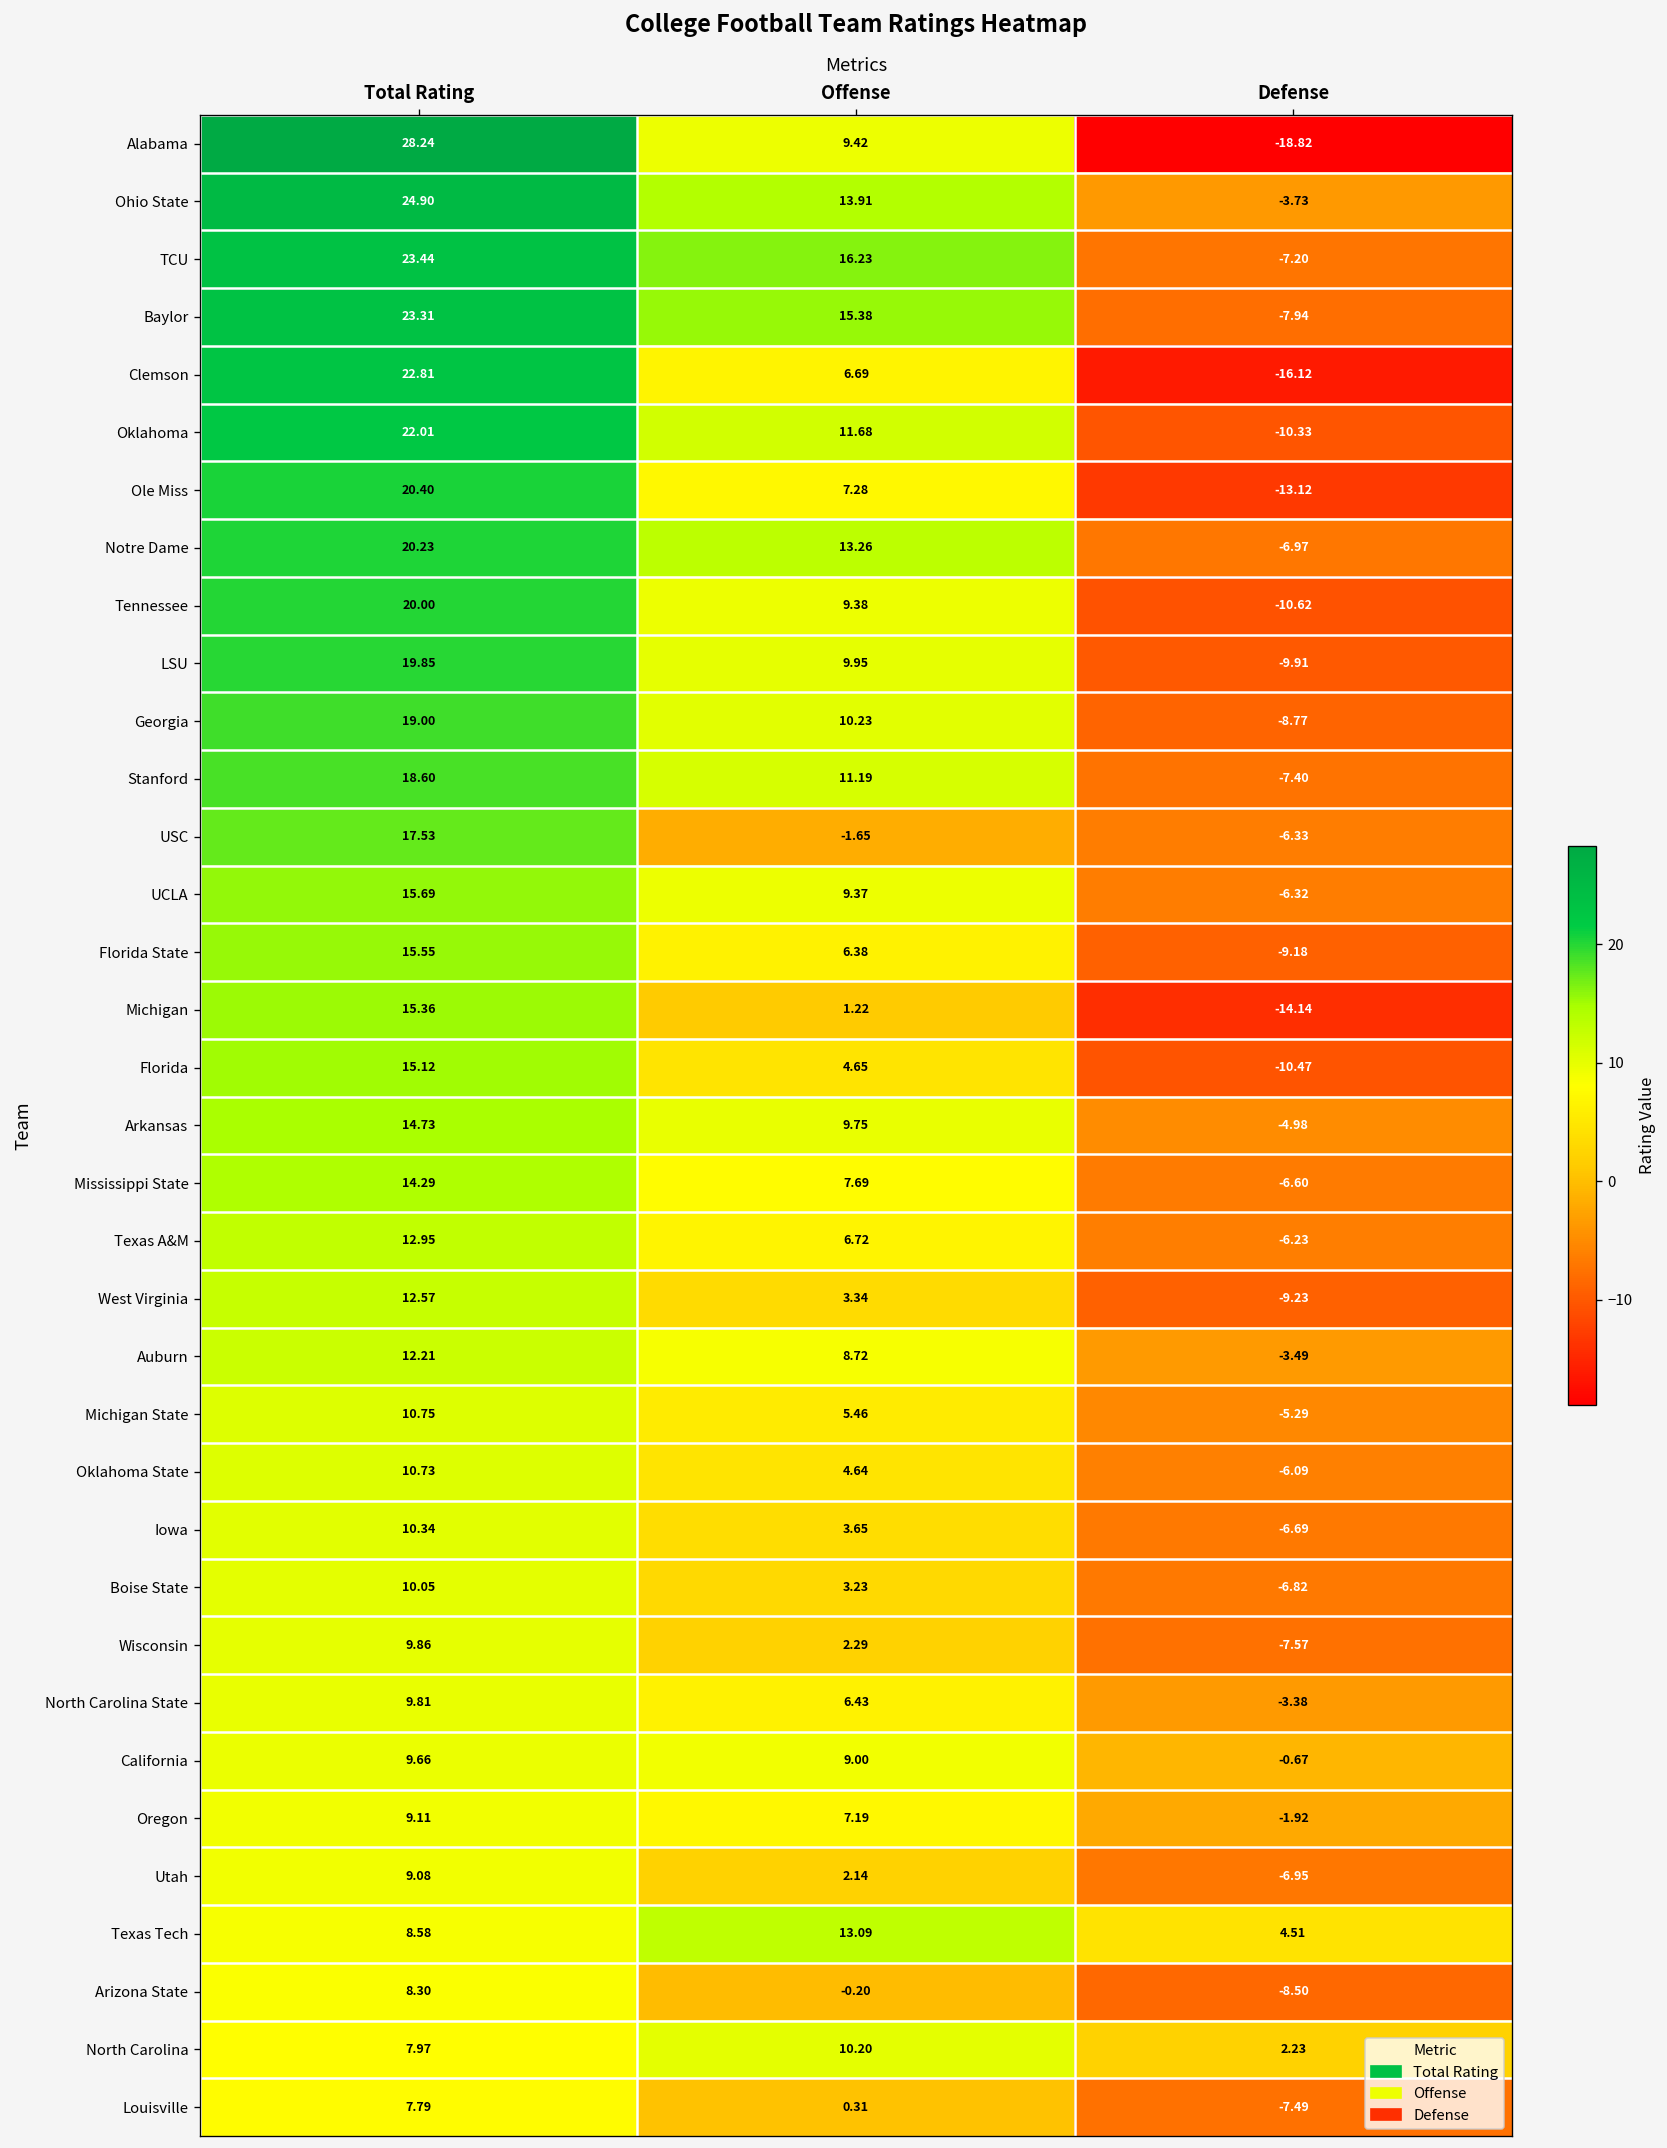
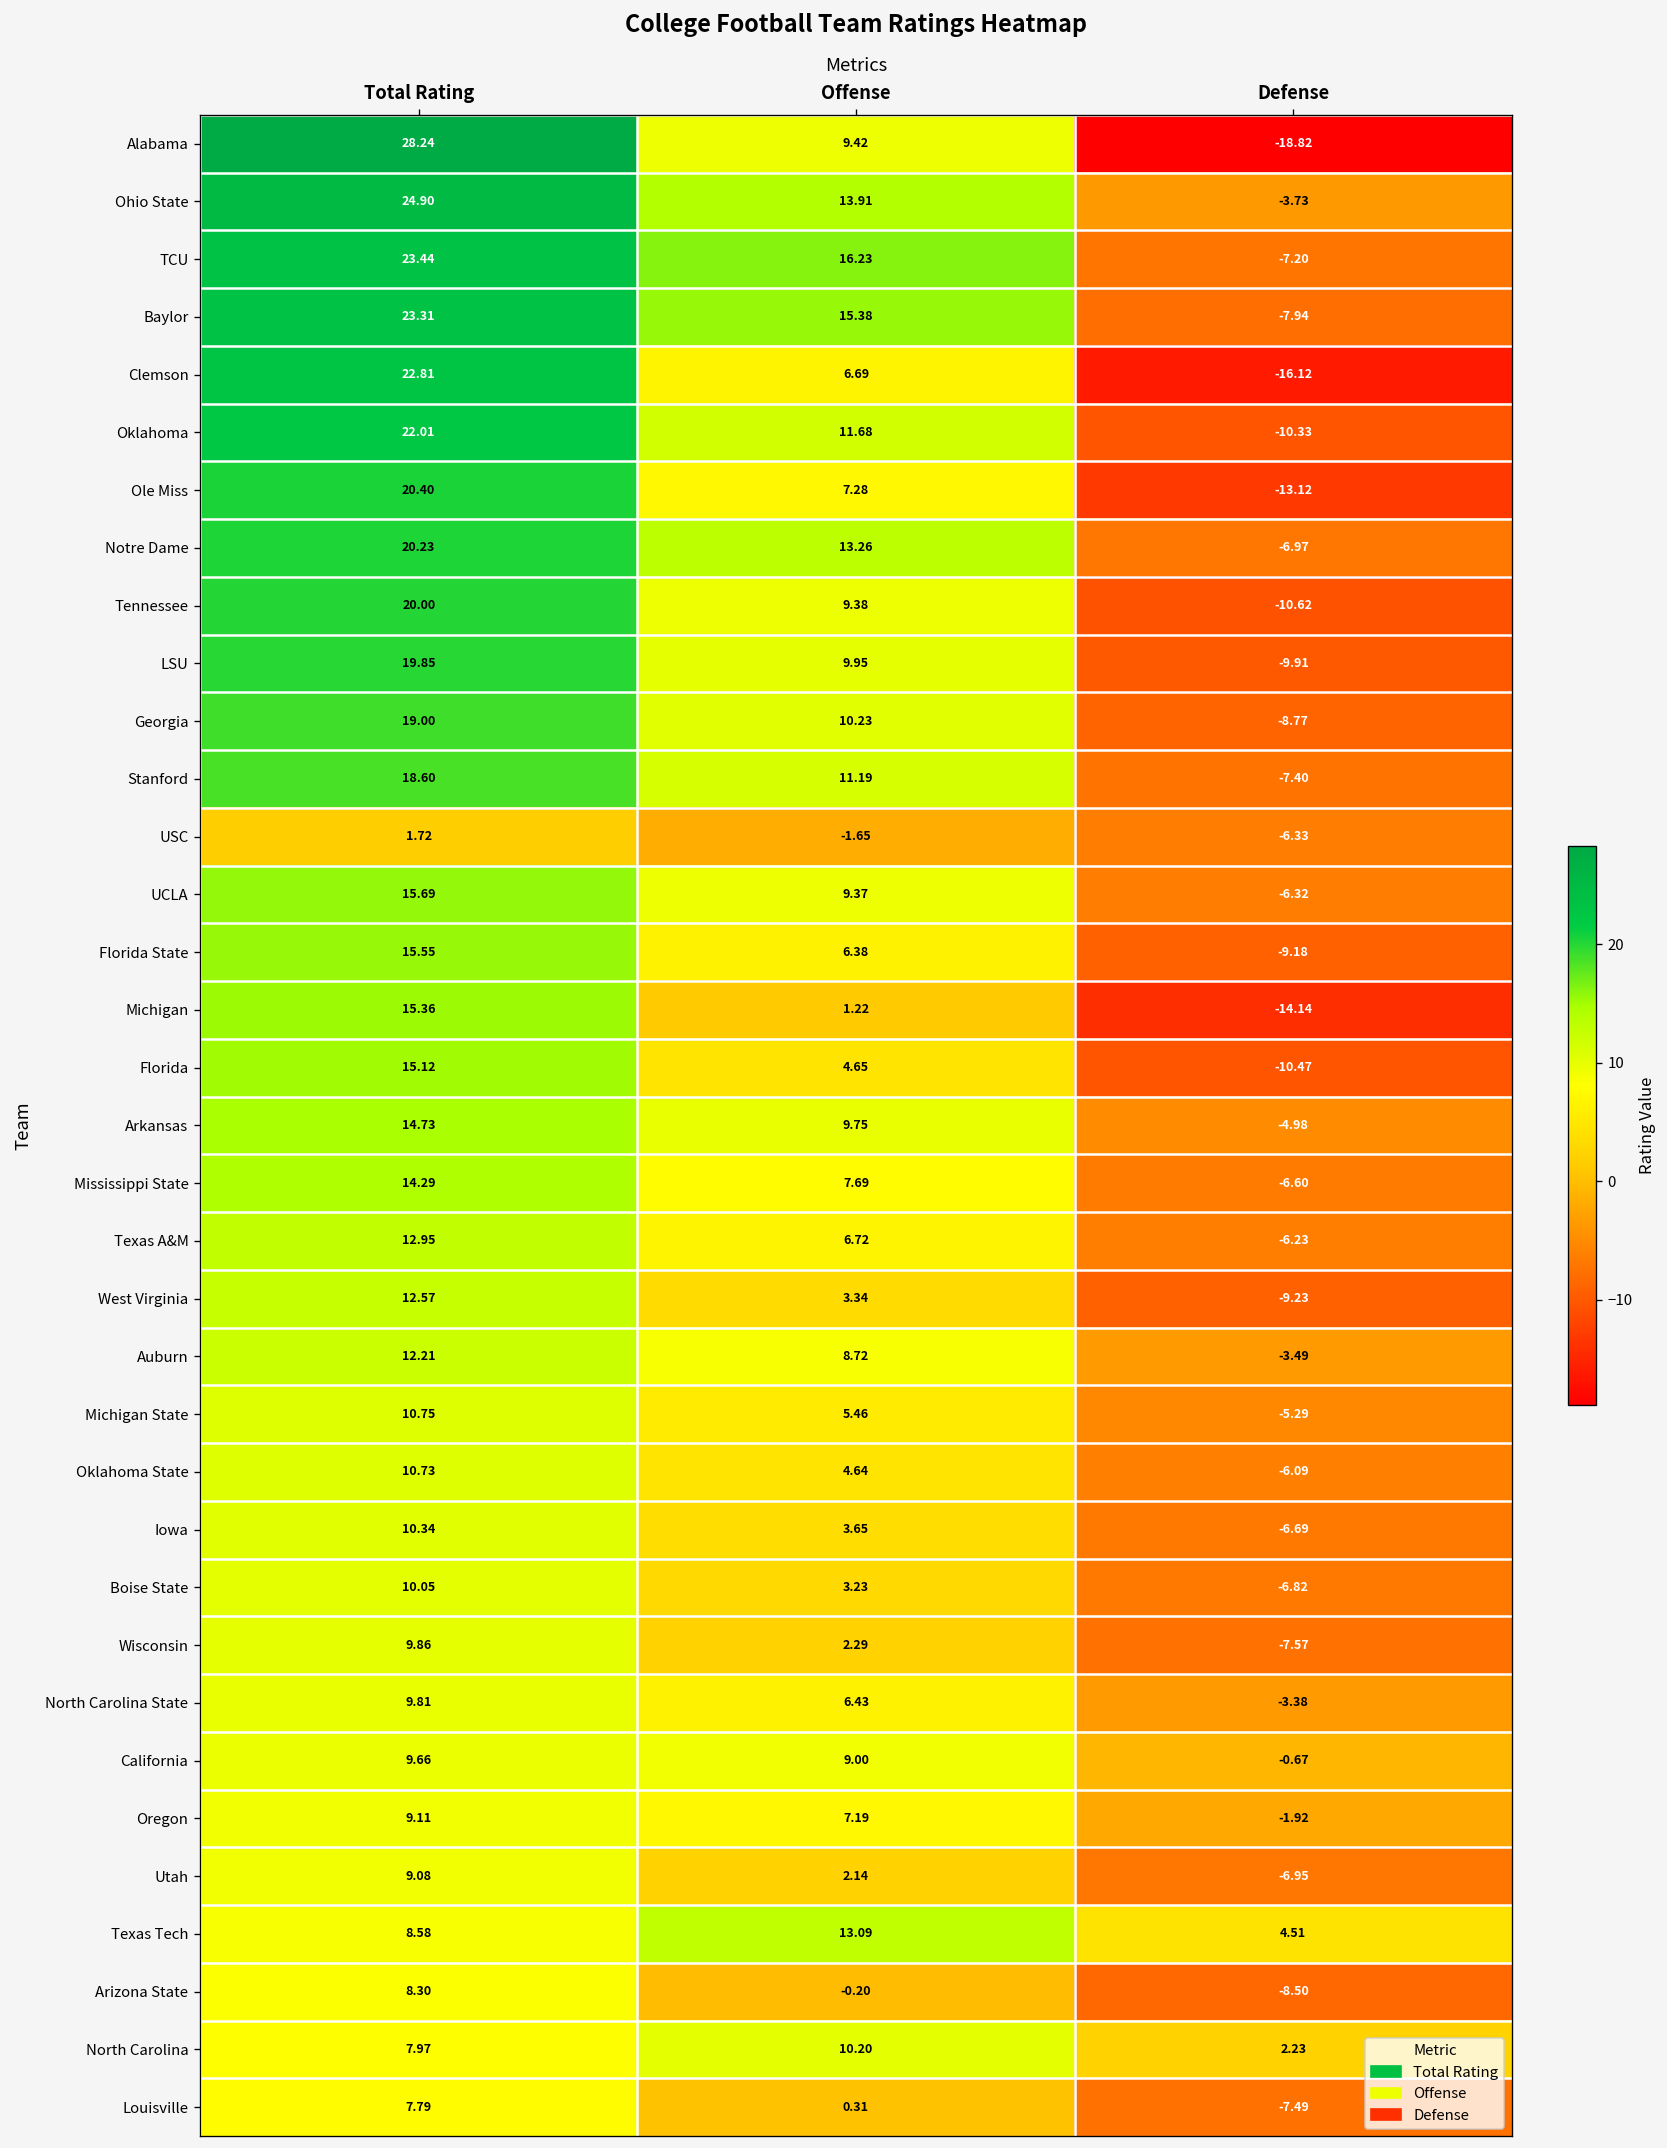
USC, Total Rating: 17.53 -> 1.72
